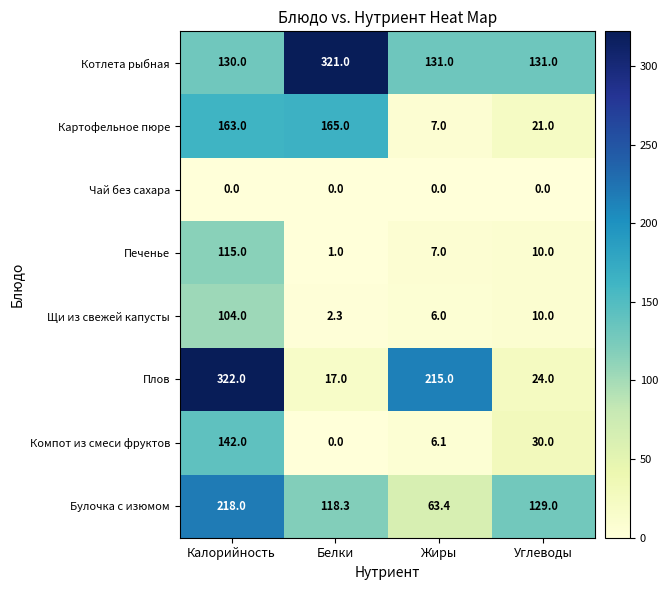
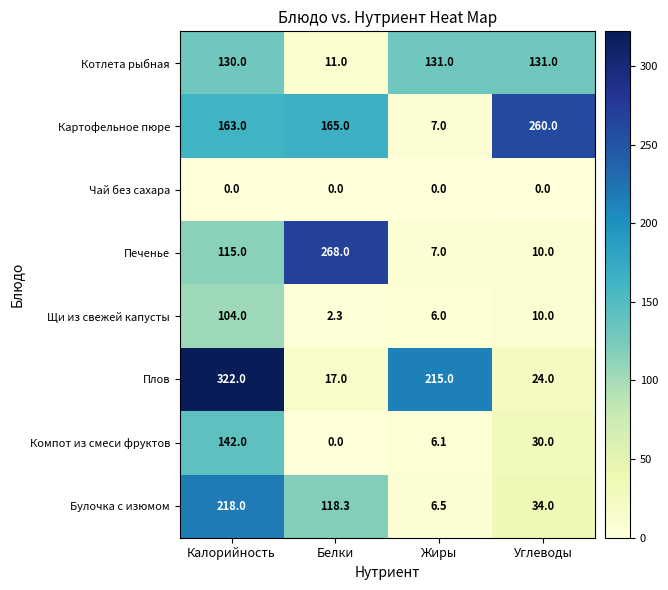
Котлета рыбная, Белки: 321.0 -> 11.0
Картофельное пюре, Углеводы: 21.0 -> 260.0
Печенье, Белки: 1.0 -> 268.0
Булочка с изюмом, Жиры: 63.4 -> 6.5
Булочка с изюмом, Углеводы: 129.0 -> 34.0
